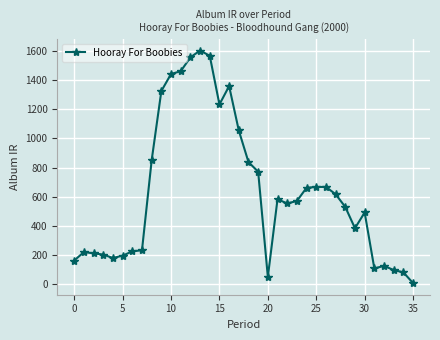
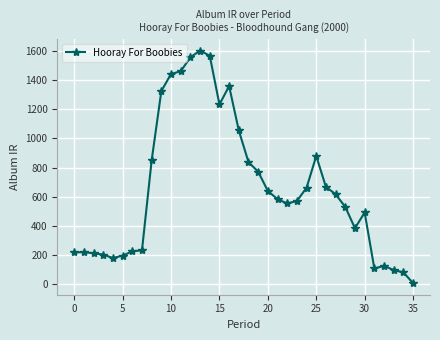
0: 160 -> 220
20: 50 -> 640
25: 670 -> 880
